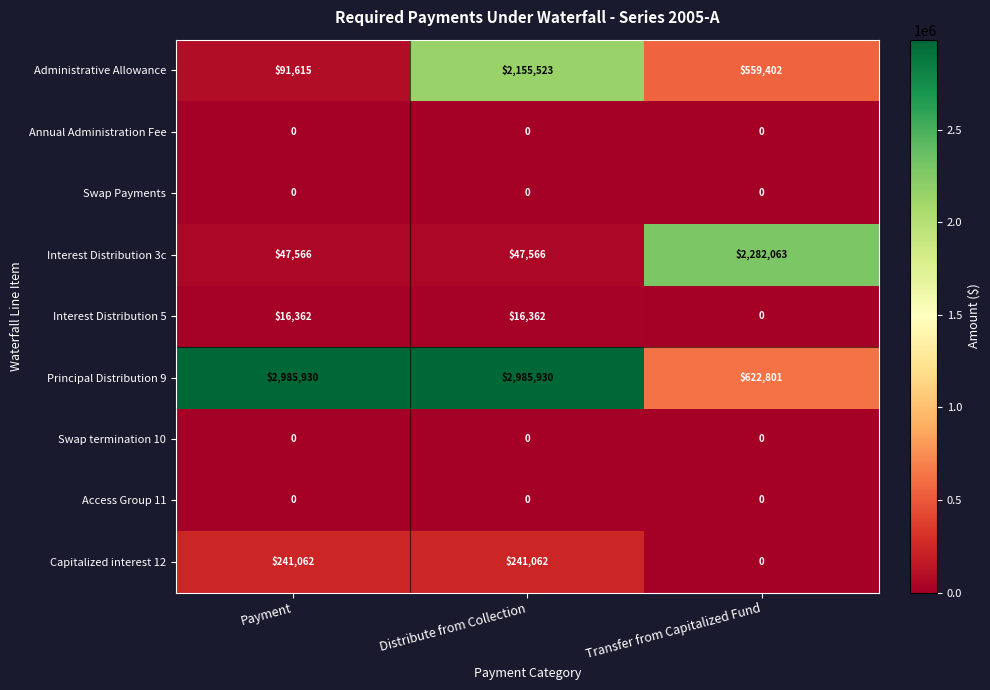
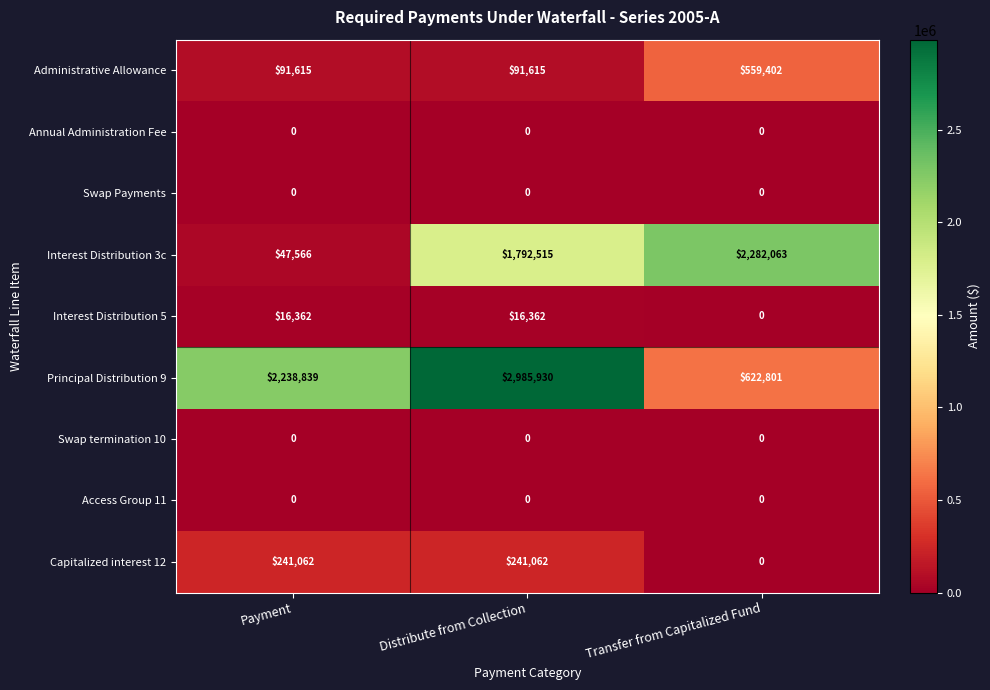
Administrative Allowance, Distribute from Collection: $2,155,523 -> $91,615
Interest Distribution 3c, Distribute from Collection: $47,566 -> $1,792,515
Principal Distribution 9, Payment: $2,985,930 -> $2,238,839
